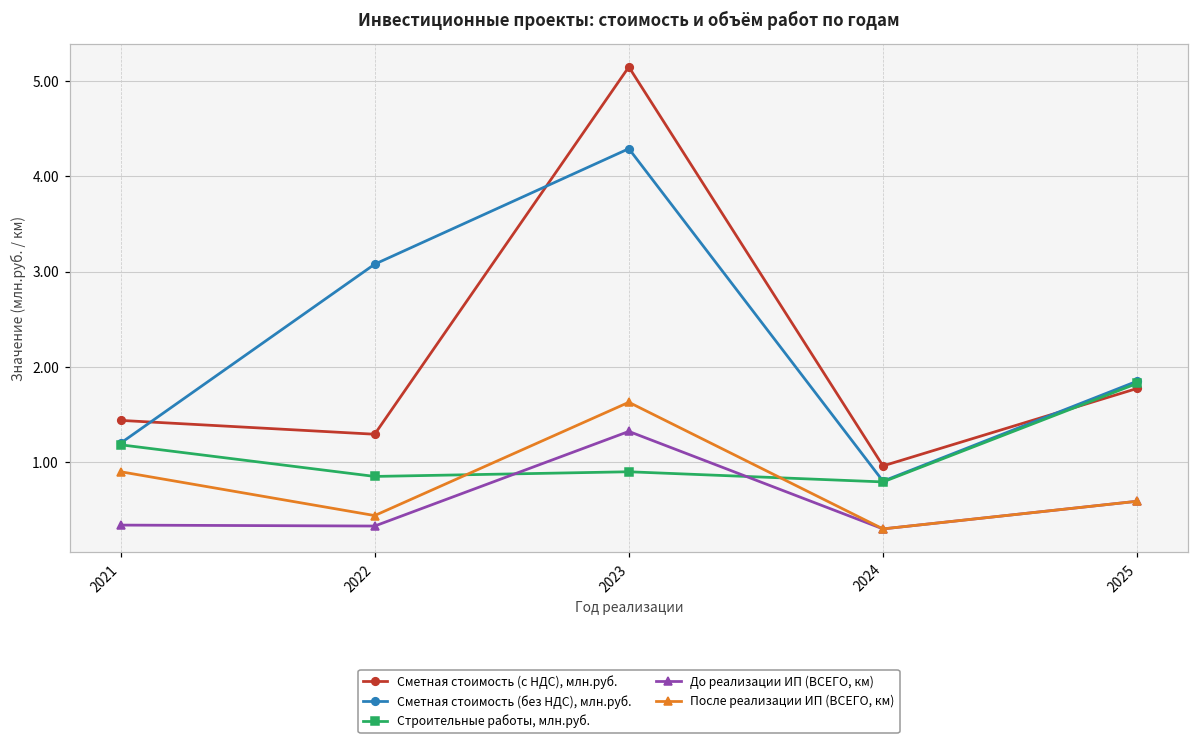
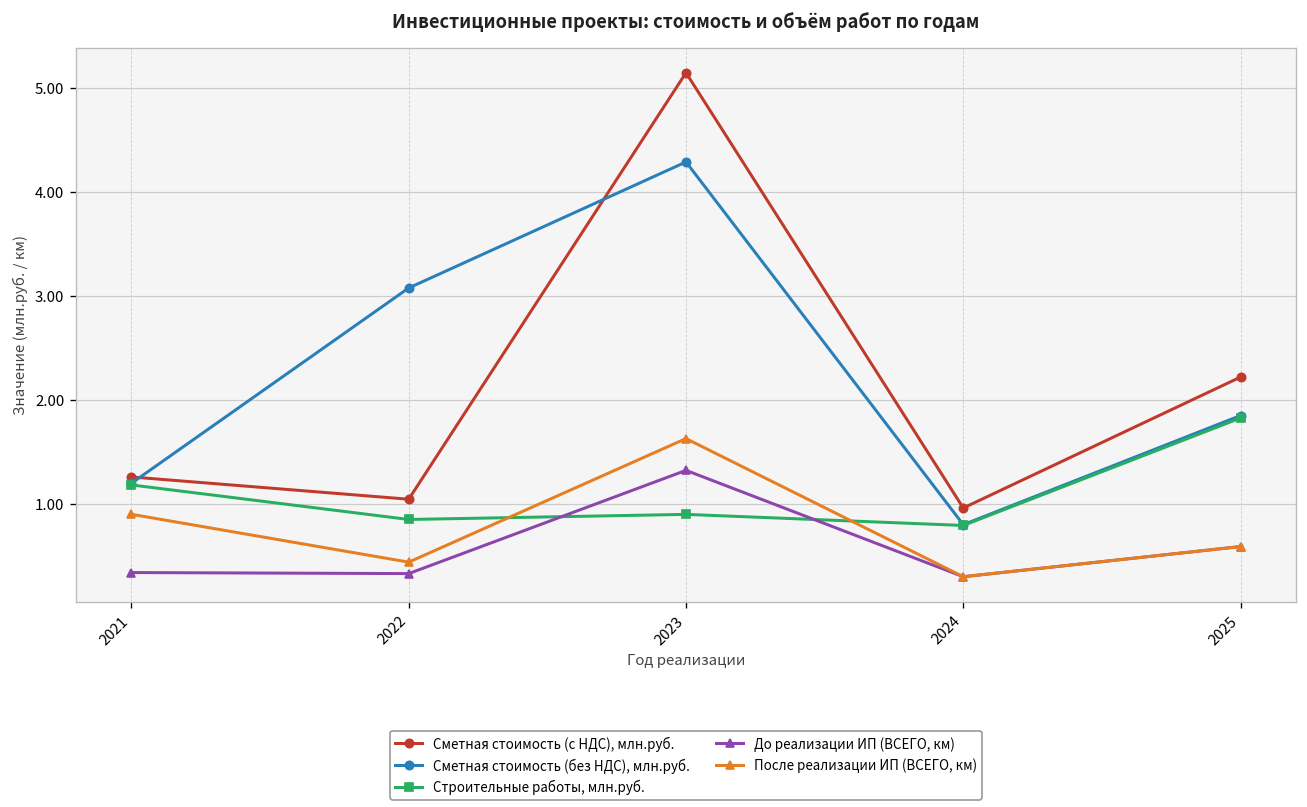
Сметная стоимость (с НДС), млн.руб., 2021: 1.4 -> 1.3
Сметная стоимость (с НДС), млн.руб., 2022: 1.3 -> 1.0
Сметная стоимость (с НДС), млн.руб., 2025: 1.8 -> 2.2
